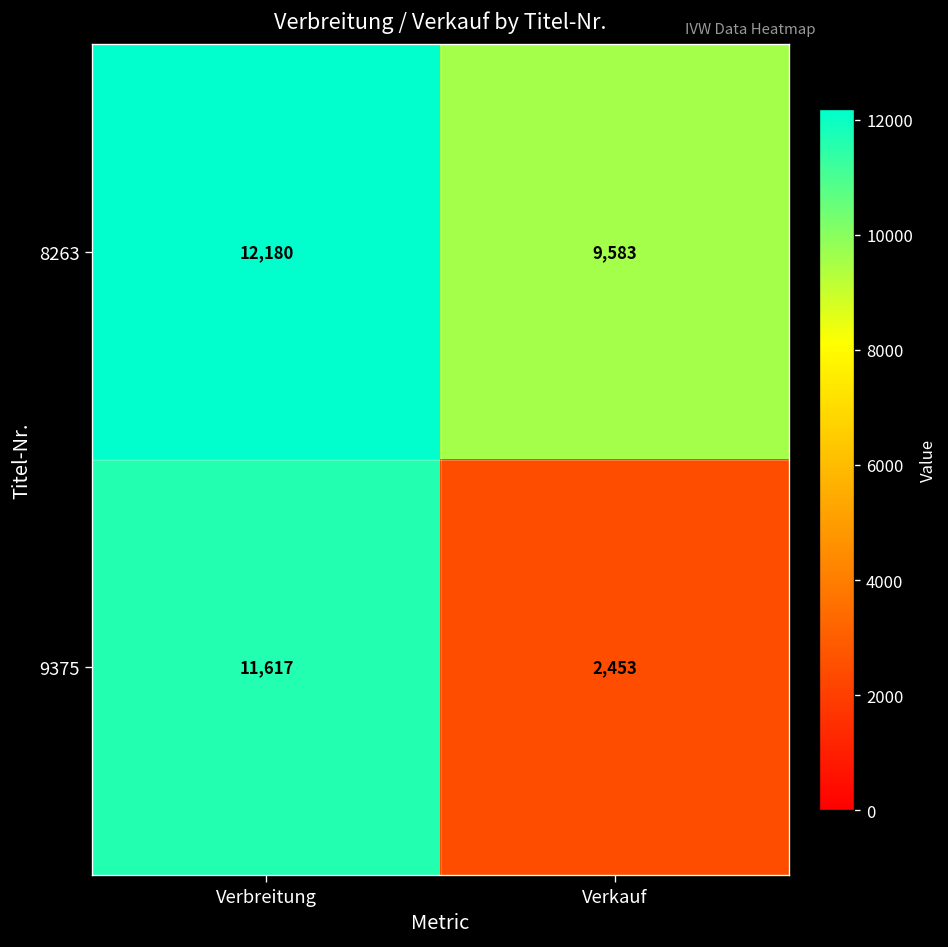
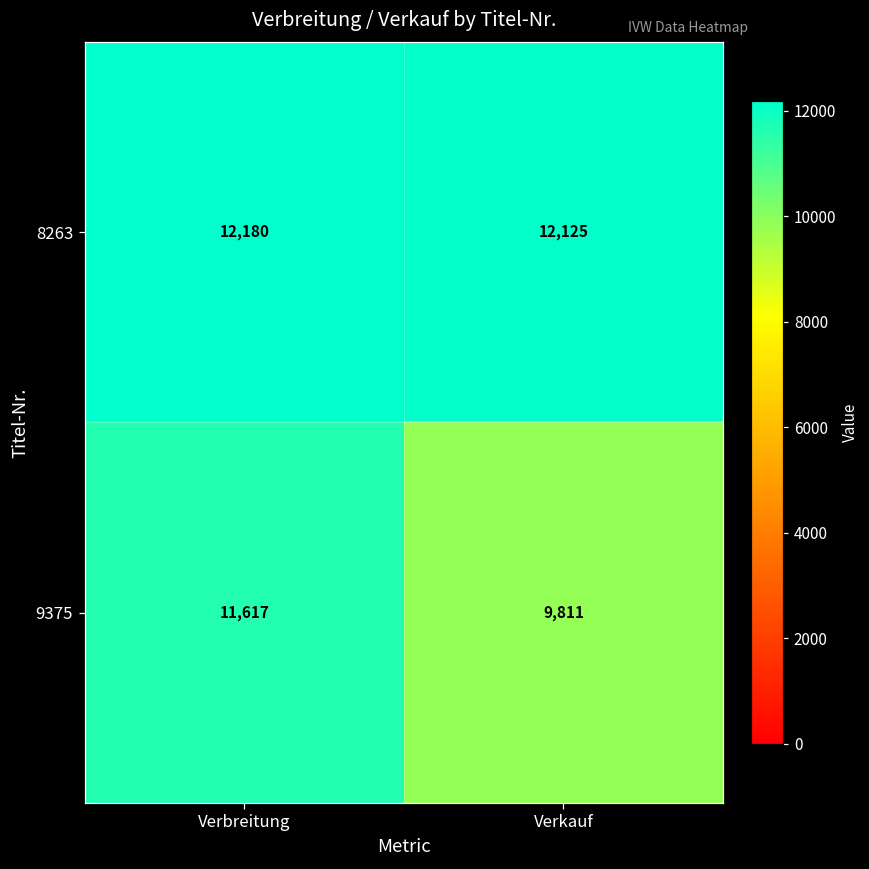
8263, Verkauf: 9,583 -> 12,125
9375, Verkauf: 2,453 -> 9,811
